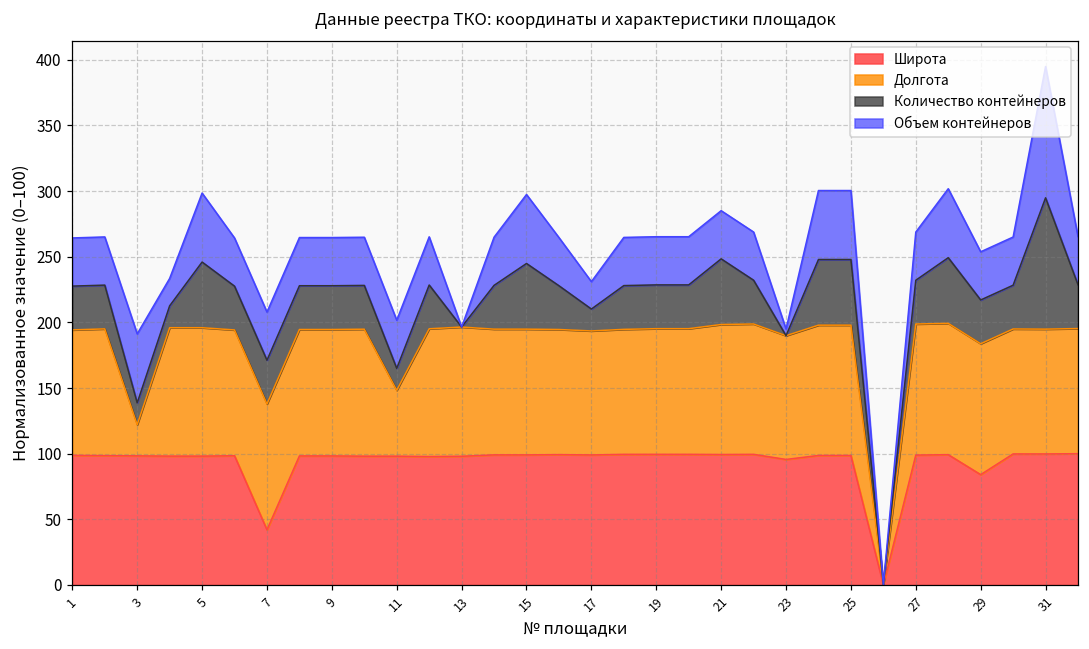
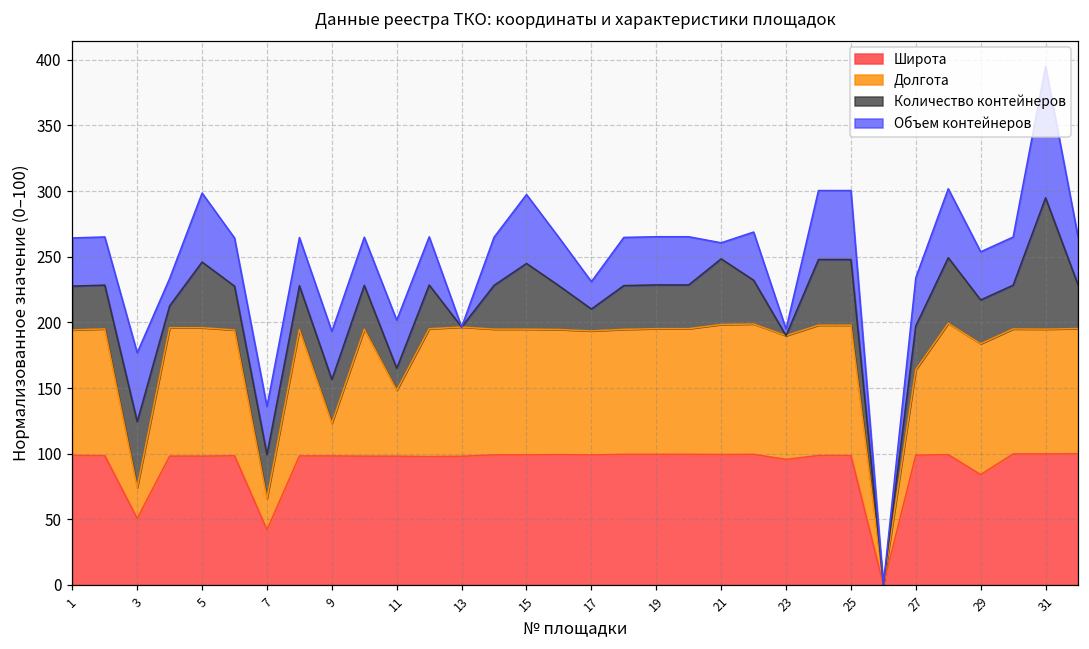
Широта, 3: 98 -> 51
Количество контейнеров, 3: 17 -> 50
Долгота, 7: 96 -> 24
Долгота, 9: 96 -> 25
Объем контейнеров, 21: 37 -> 12
Долгота, 27: 100 -> 65
